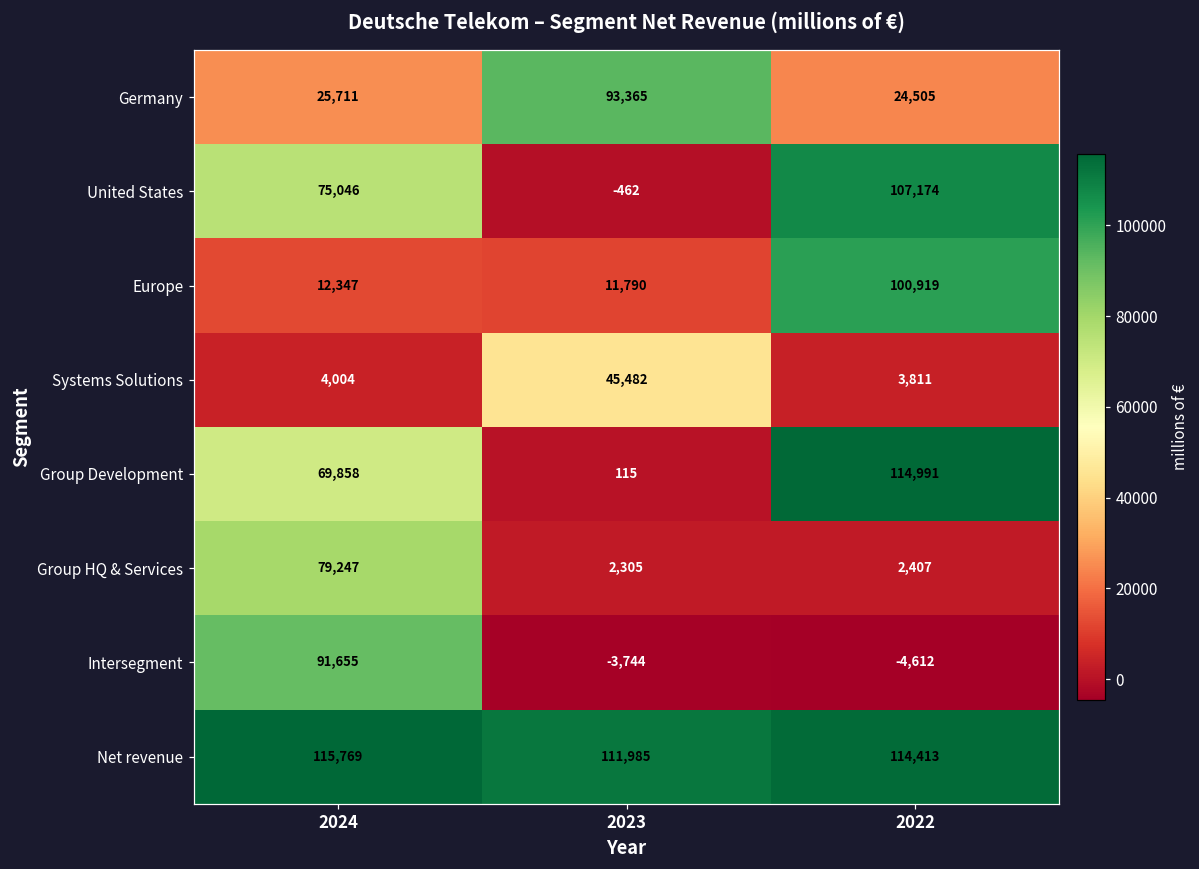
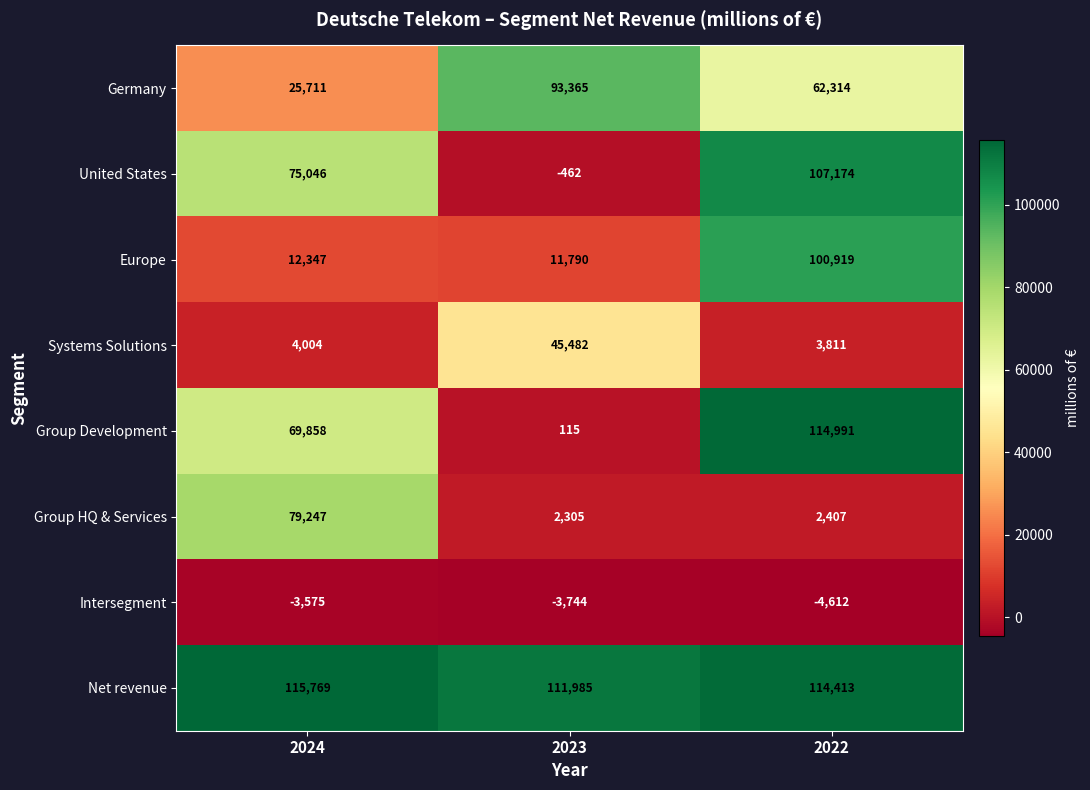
Germany, 2022: 24,505 -> 62,314
Intersegment, 2024: 91,655 -> -3,575
